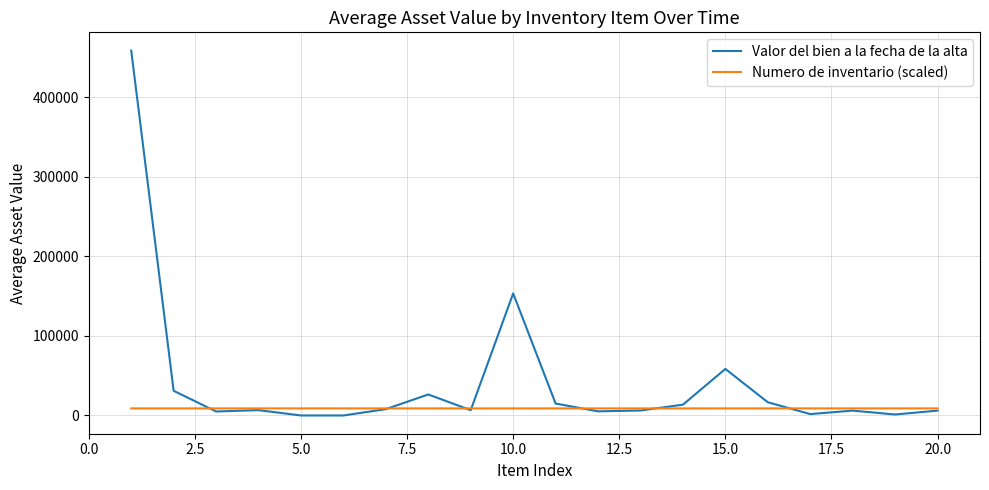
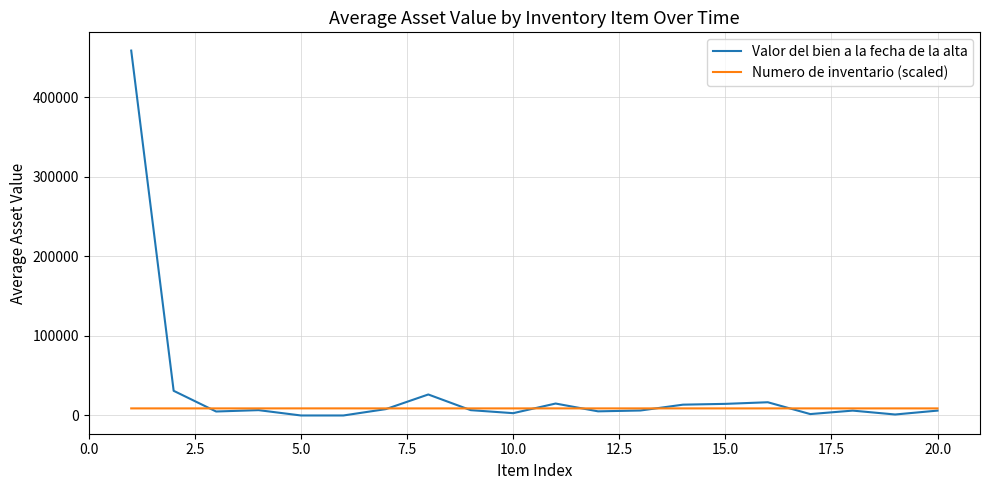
Valor del bien a la fecha de la alta, 10.0: 150000 -> 0
Valor del bien a la fecha de la alta, 15.0: 60000 -> 10000
